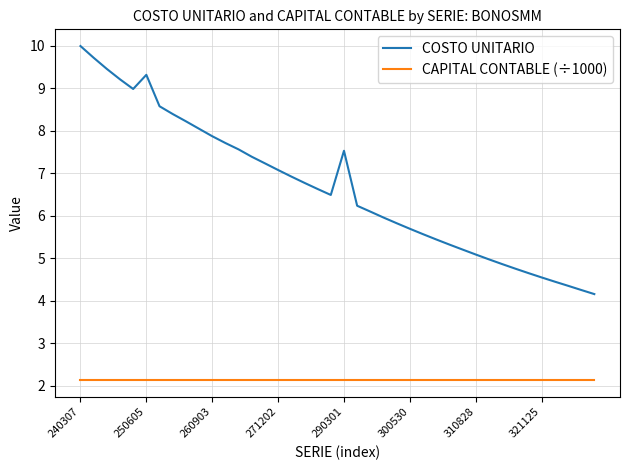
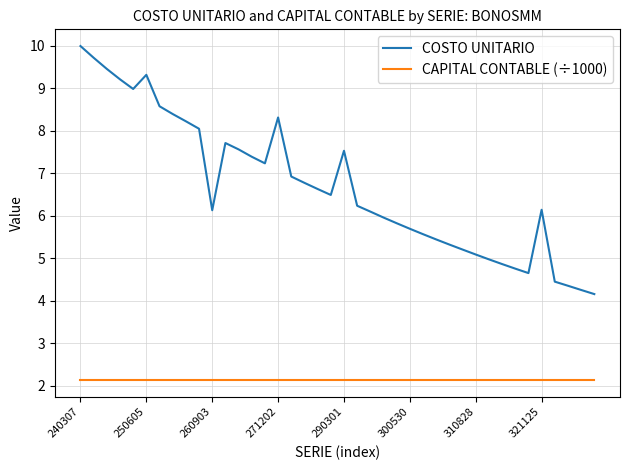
COSTO UNITARIO, 260903: 7.9 -> 6.1
COSTO UNITARIO, 271202: 7.1 -> 8.3
COSTO UNITARIO, 321125: 4.5 -> 6.1
